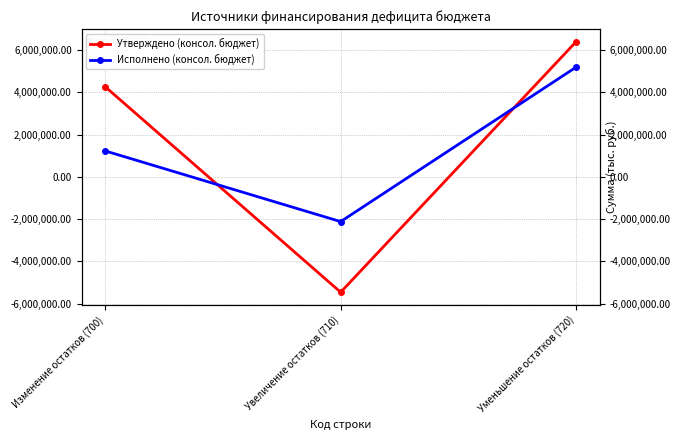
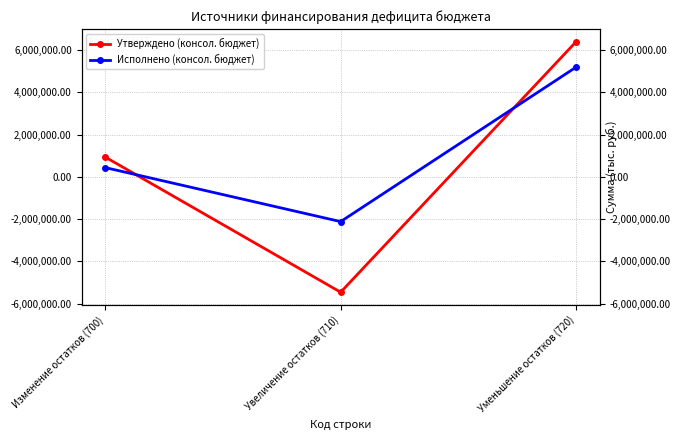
Утверждено (консол. бюджет), Изменение остатков (700): 4,300,000 -> 900,000
Исполнено (консол. бюджет), Изменение остатков (700): 1,200,000 -> 400,000
